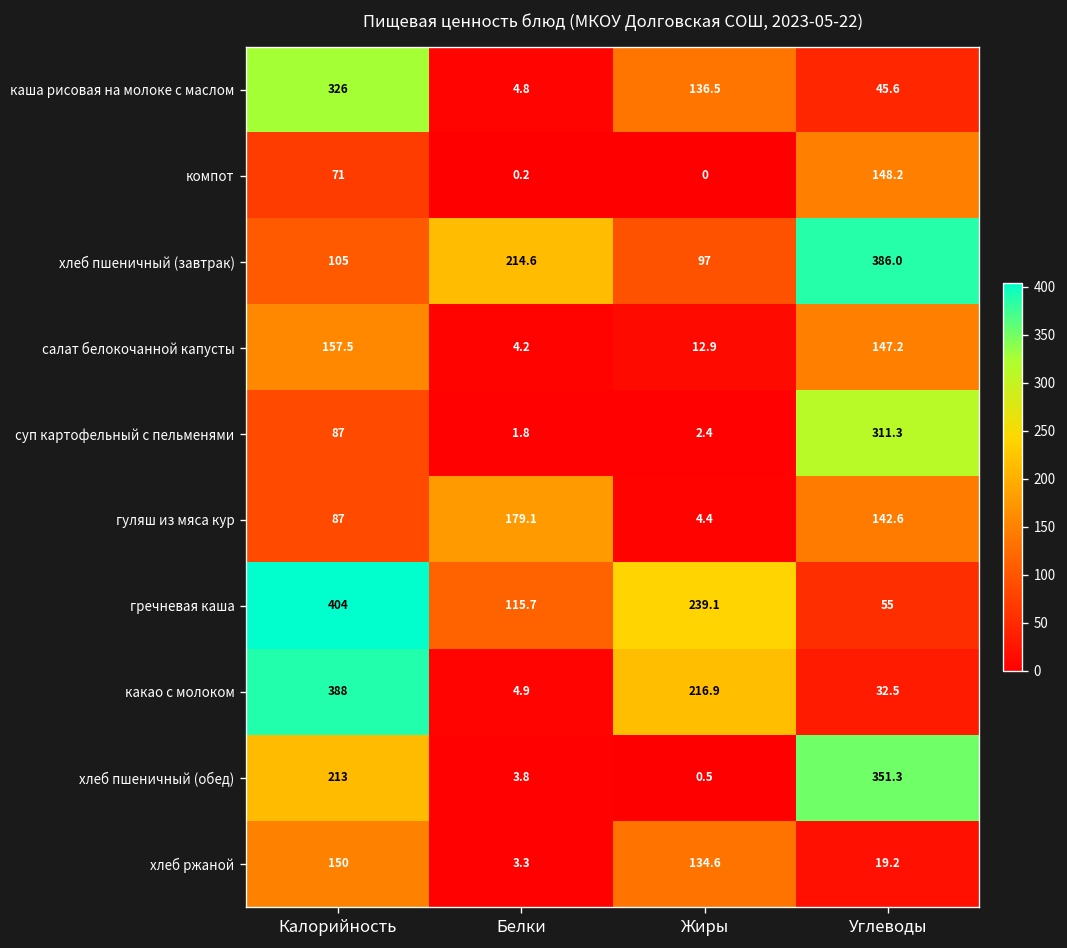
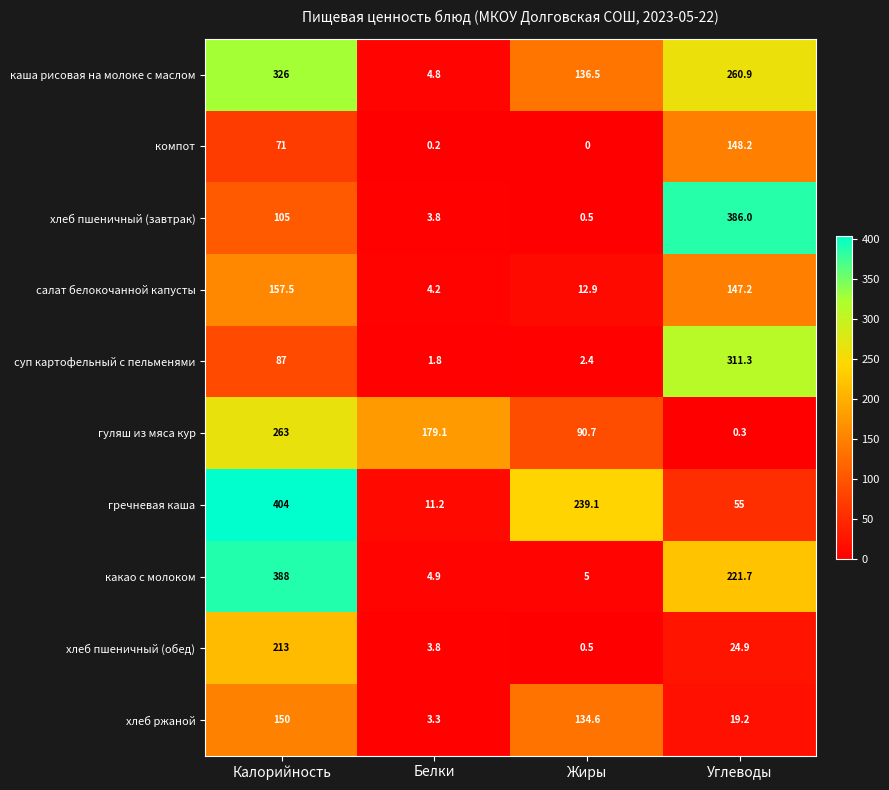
каша рисовая на молоке с маслом, Углеводы: 45.6 -> 260.9
хлеб пшеничный (завтрак), Белки: 214.6 -> 3.8
хлеб пшеничный (завтрак), Жиры: 97 -> 0.5
гуляш из мяса кур, Калорийность: 87 -> 263
гуляш из мяса кур, Жиры: 4.4 -> 90.7
гуляш из мяса кур, Углеводы: 142.6 -> 0.3
гречневая каша, Белки: 115.7 -> 11.2
какао с молоком, Жиры: 216.9 -> 5
какао с молоком, Углеводы: 32.5 -> 221.7
хлеб пшеничный (обед), Углеводы: 351.3 -> 24.9
